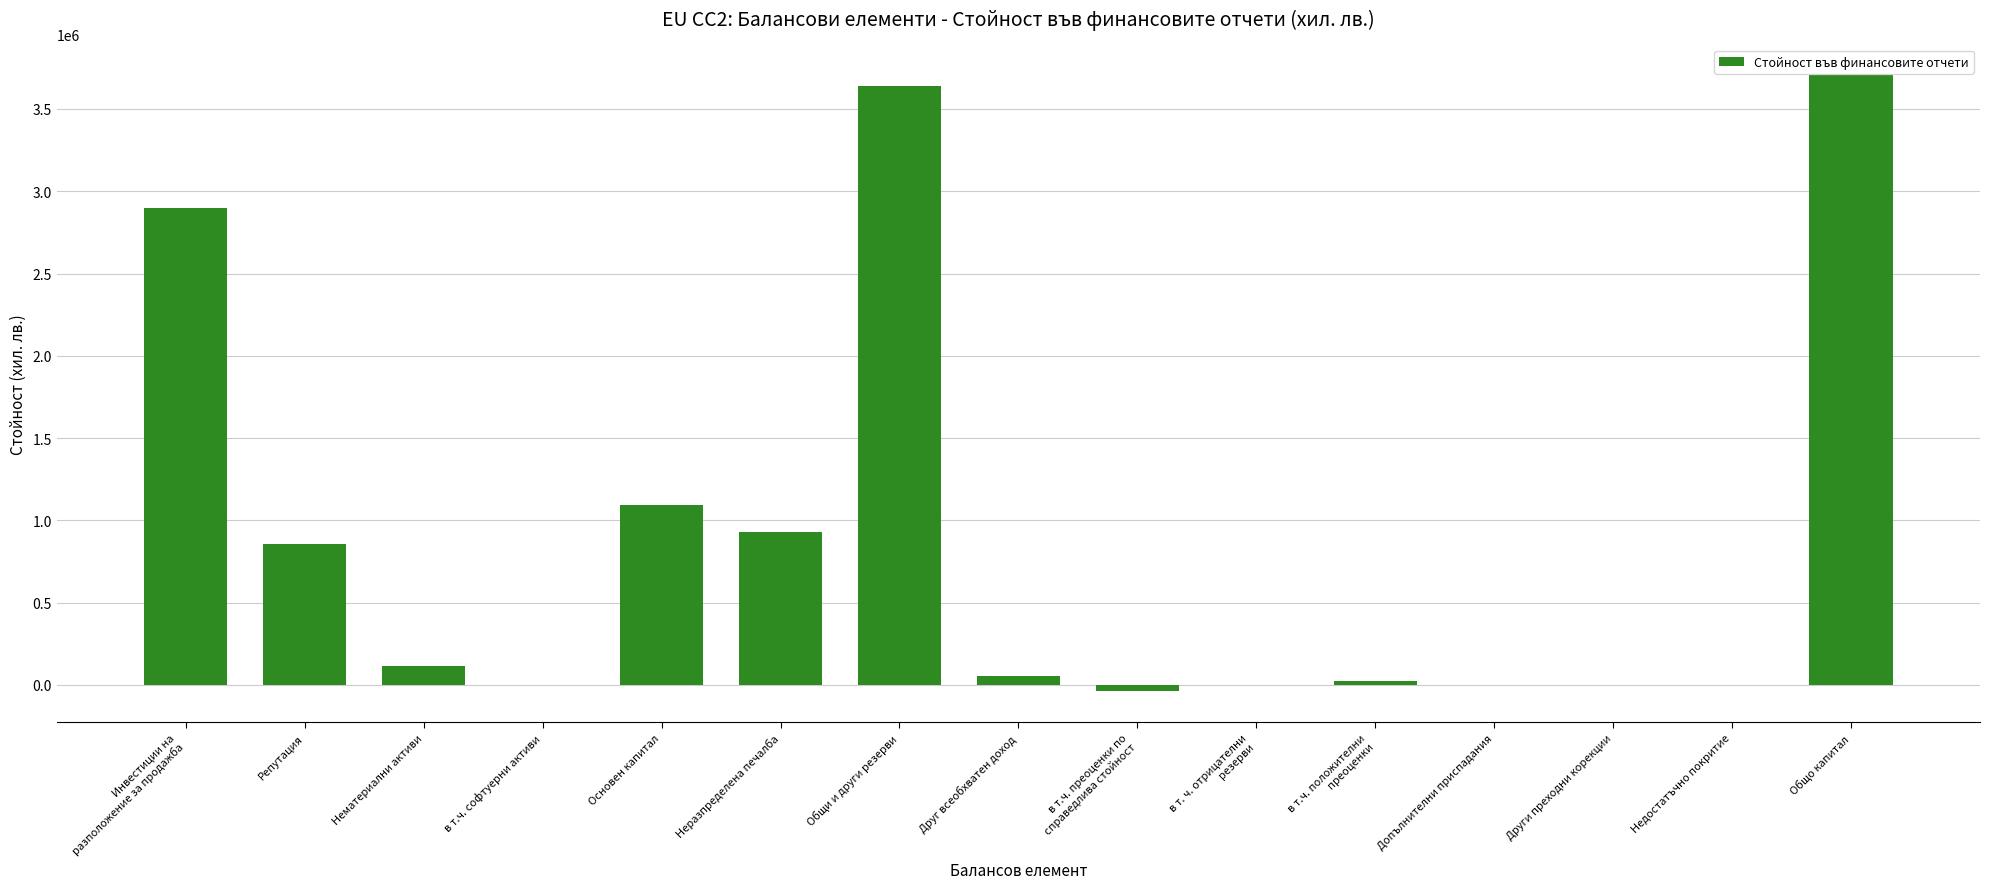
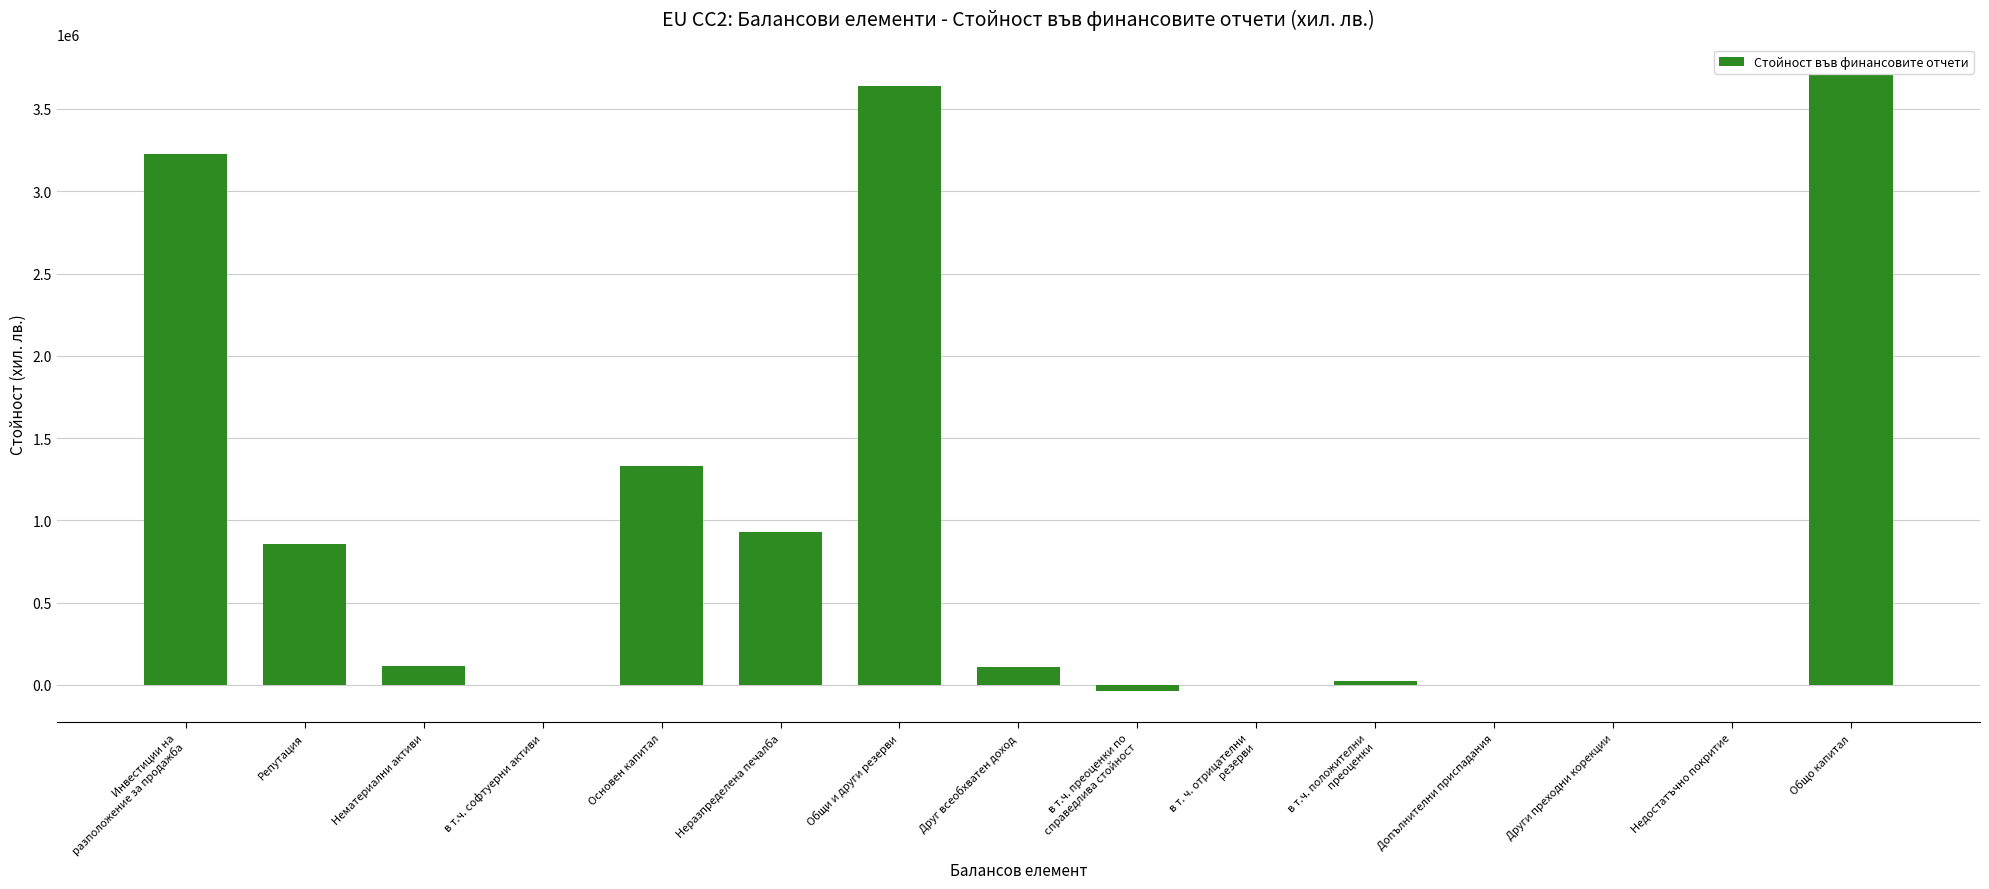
Инвестиции на разположение за продажба: 2900000 -> 3230000
Основен капитал: 1090000 -> 1330000
Друг всеобхватен доход: 60000 -> 110000
